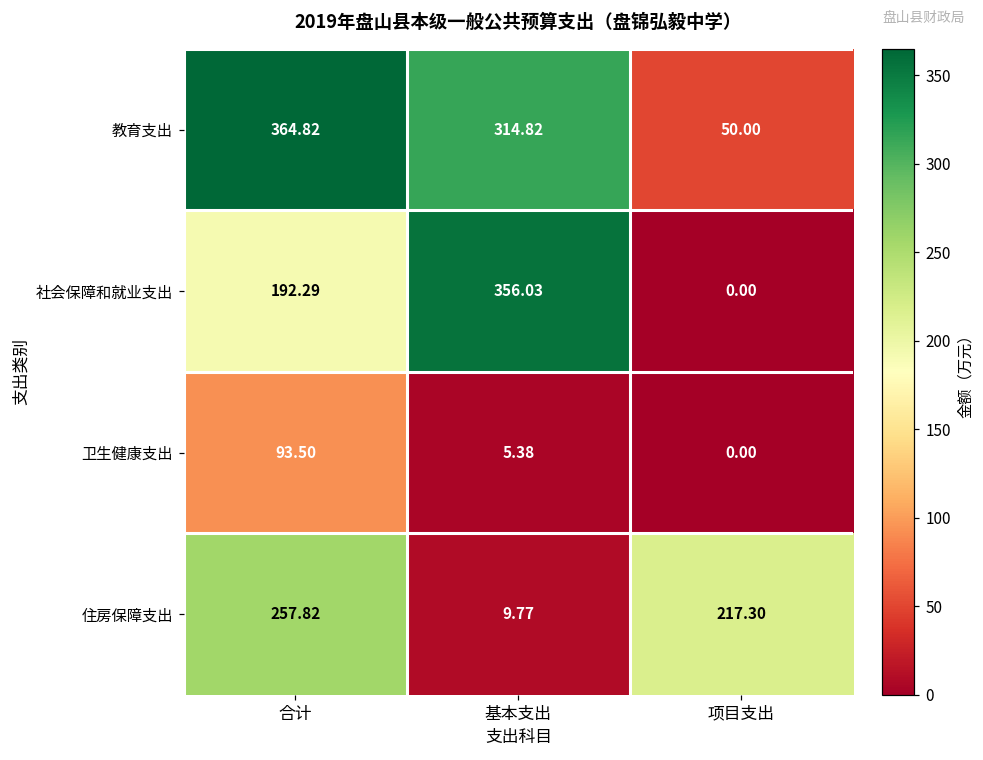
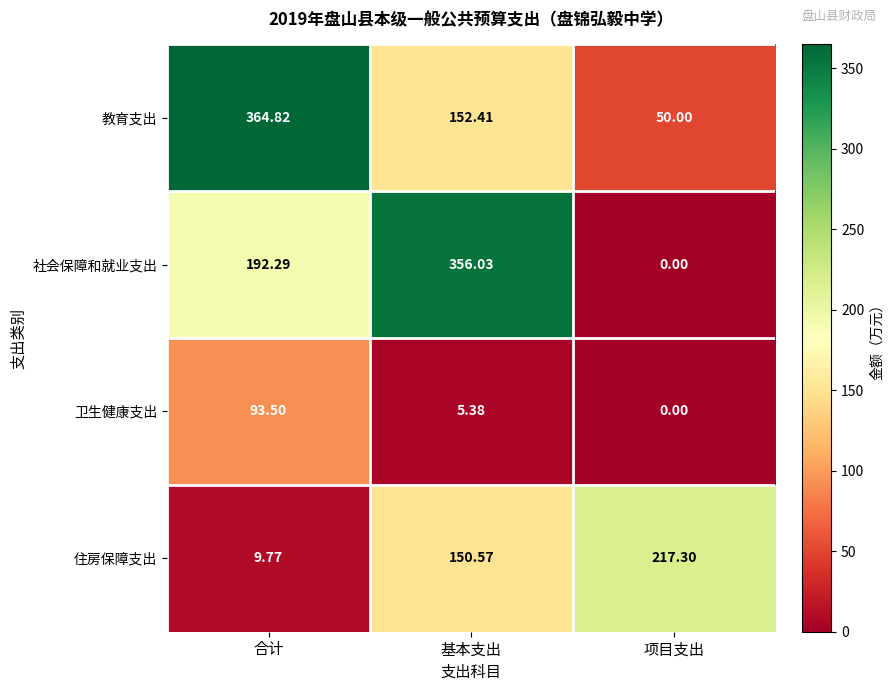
教育支出, 基本支出: 314.82 -> 152.41
住房保障支出, 合计: 257.82 -> 9.77
住房保障支出, 基本支出: 9.77 -> 150.57
